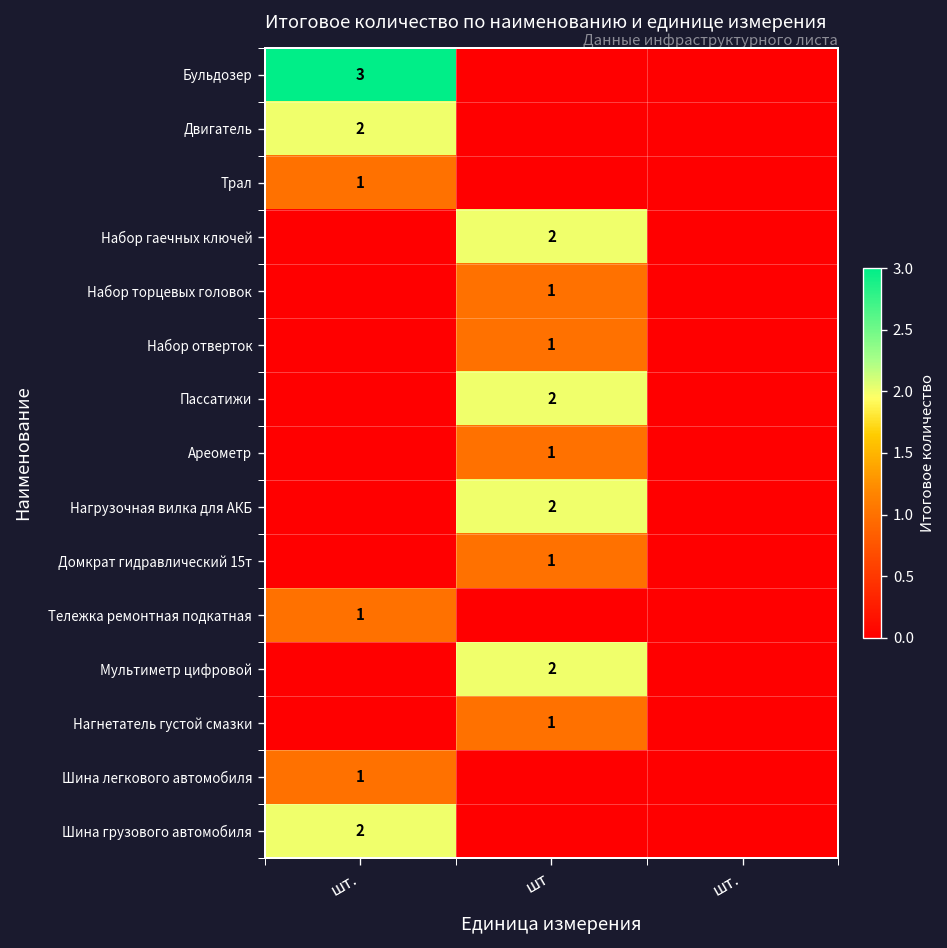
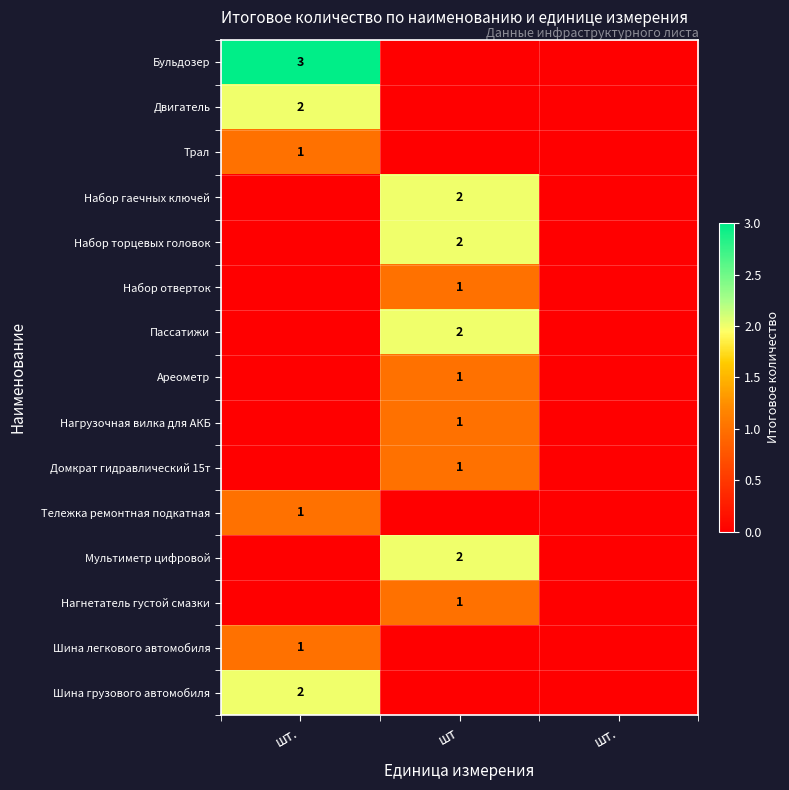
Набор торцевых головок, шт: 1 -> 2
Нагрузочная вилка для АКБ, шт: 2 -> 1
